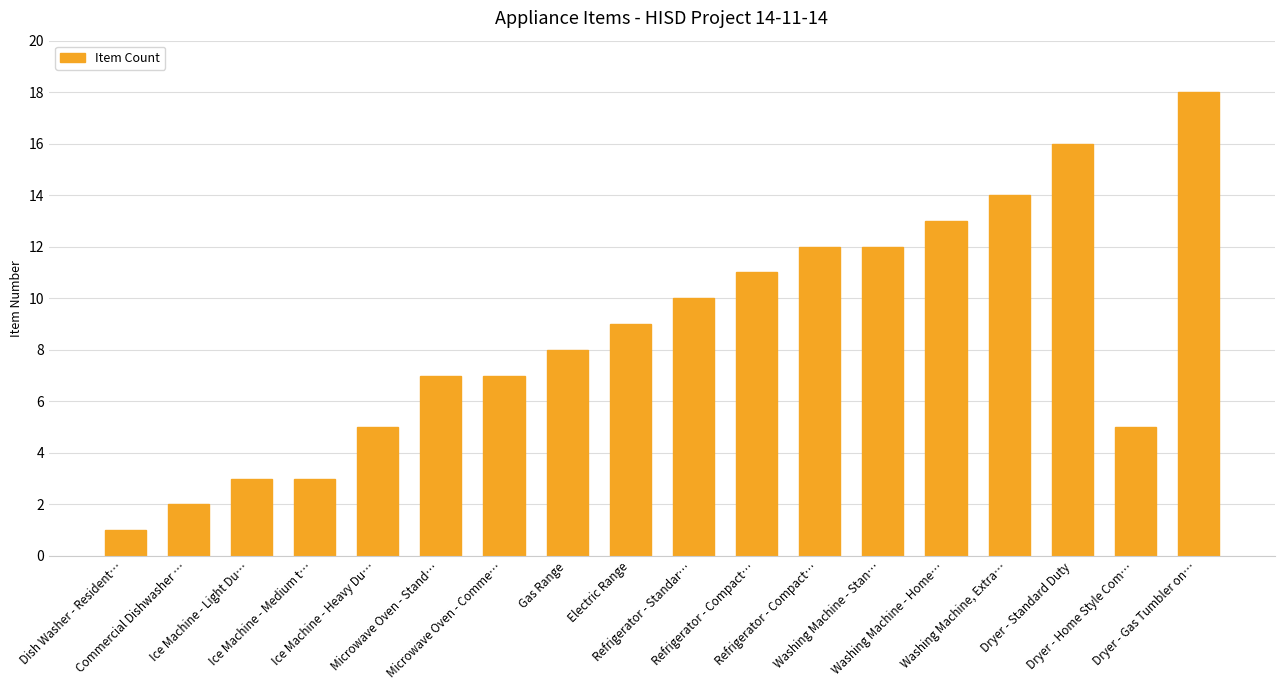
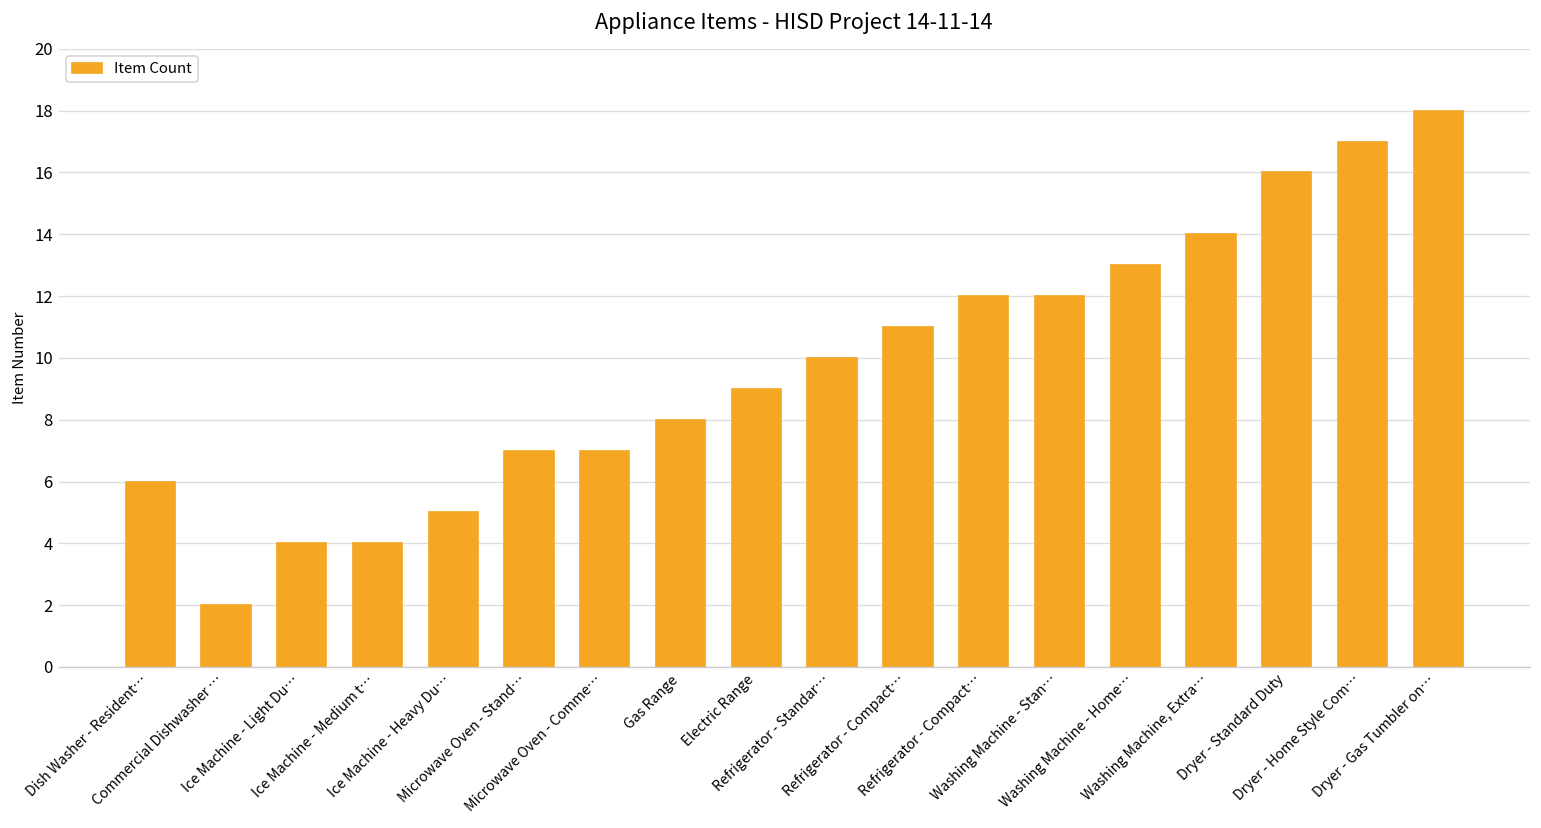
Dish Washer - Resident…: 1 -> 6
Ice Machine - Light Du…: 3 -> 4
Ice Machine - Medium t…: 3 -> 4
Dryer - Home Style Com…: 5 -> 17
